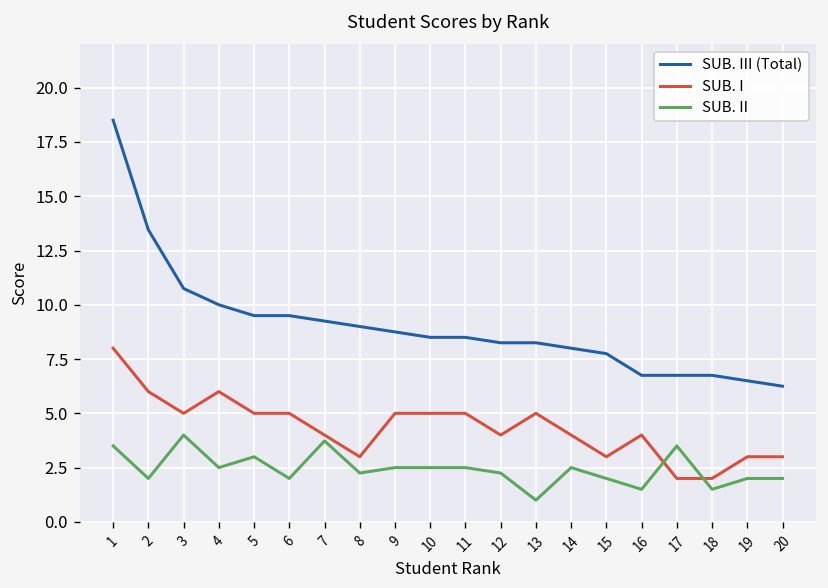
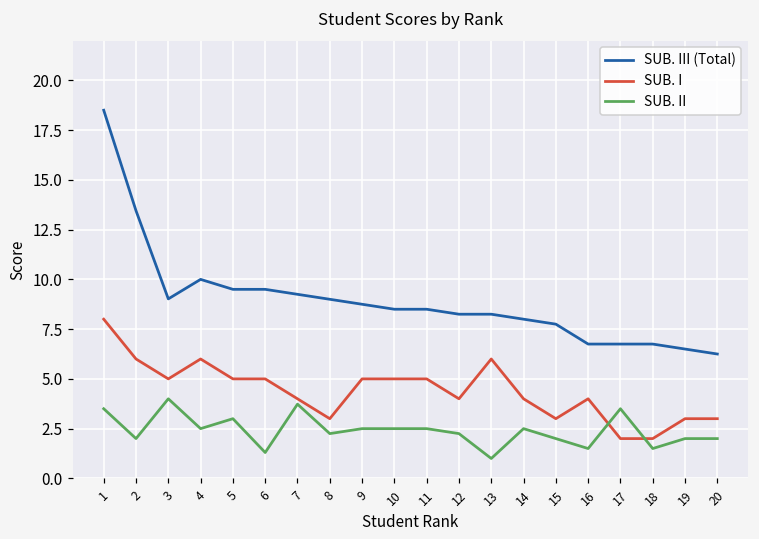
SUB. III (Total), 3: 10.8 -> 9.0
SUB. II, 6: 2.0 -> 1.3
SUB. I, 13: 5 -> 6
